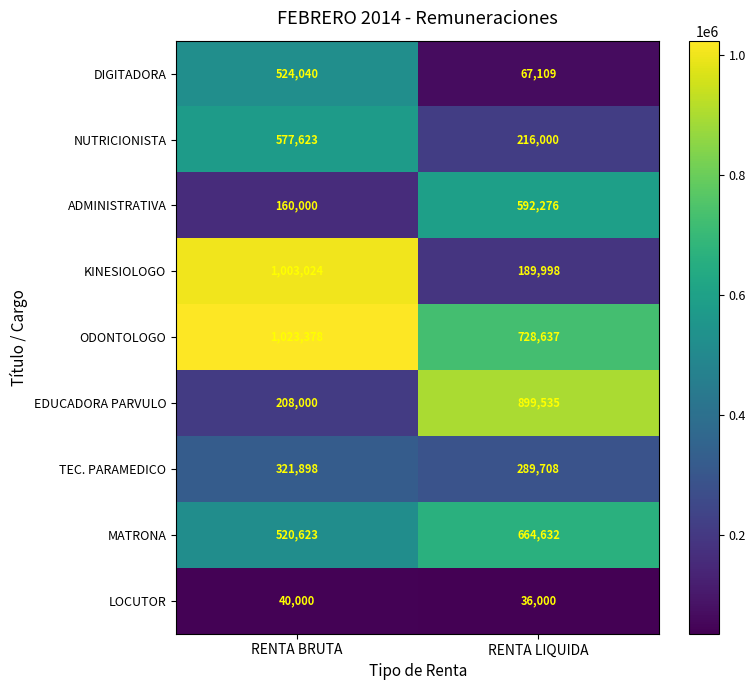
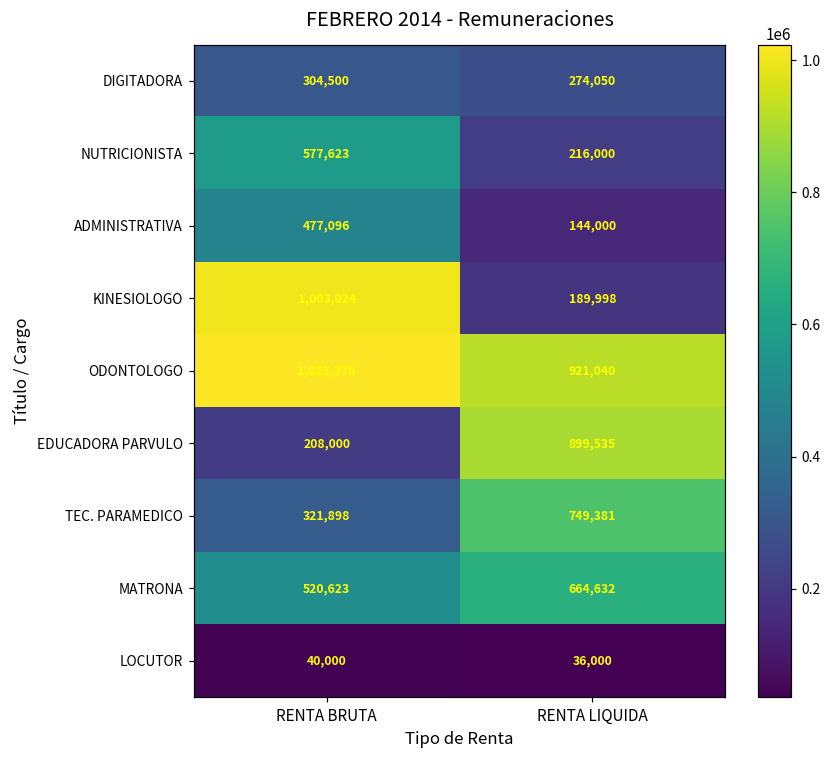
DIGITADORA, RENTA BRUTA: 524,040 -> 304,500
DIGITADORA, RENTA LIQUIDA: 67,109 -> 274,050
ADMINISTRATIVA, RENTA BRUTA: 160,000 -> 477,096
ADMINISTRATIVA, RENTA LIQUIDA: 592,276 -> 144,000
ODONTOLOGO, RENTA LIQUIDA: 728,637 -> 921,040
TEC. PARAMEDICO, RENTA LIQUIDA: 289,708 -> 749,381
